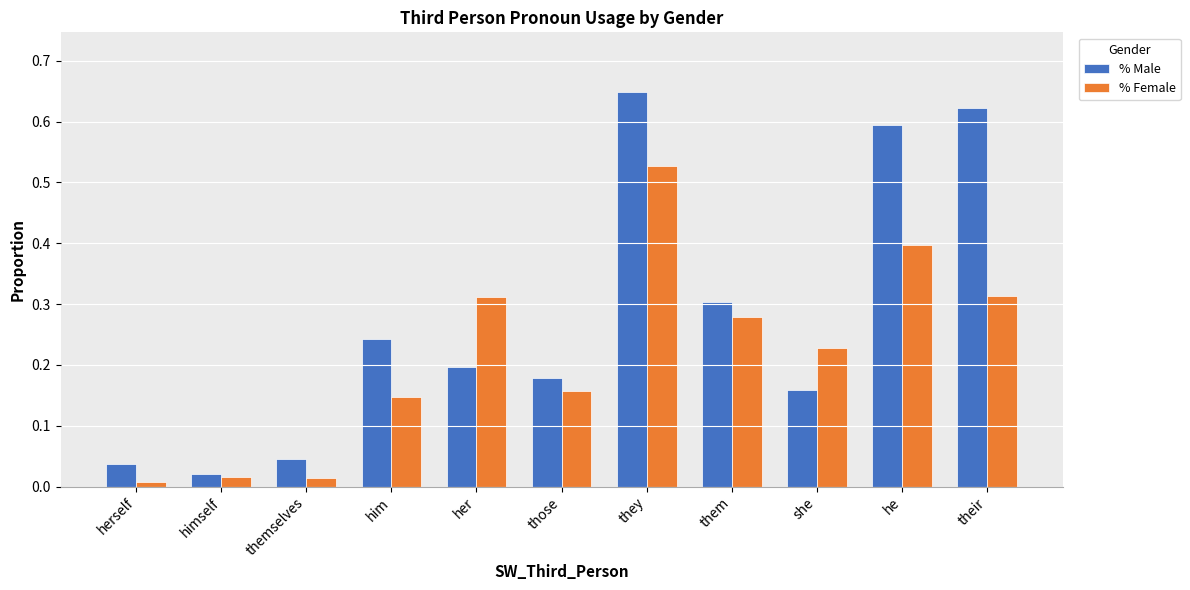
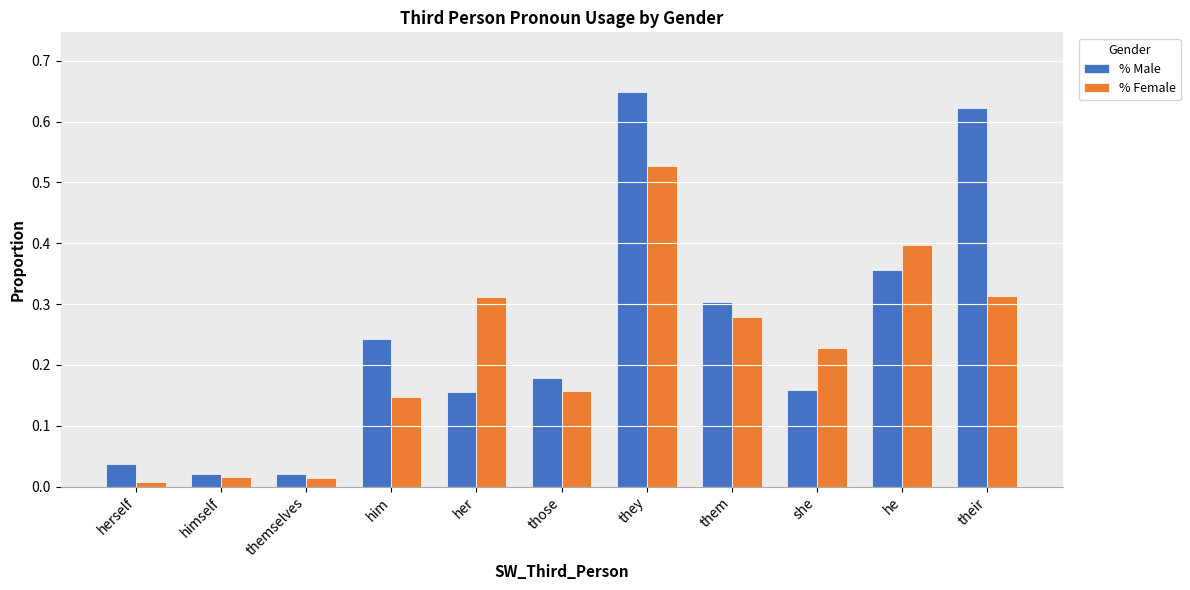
% Male, themselves: 0.04 -> 0.02
% Male, her: 0.20 -> 0.15
% Male, he: 0.59 -> 0.36
